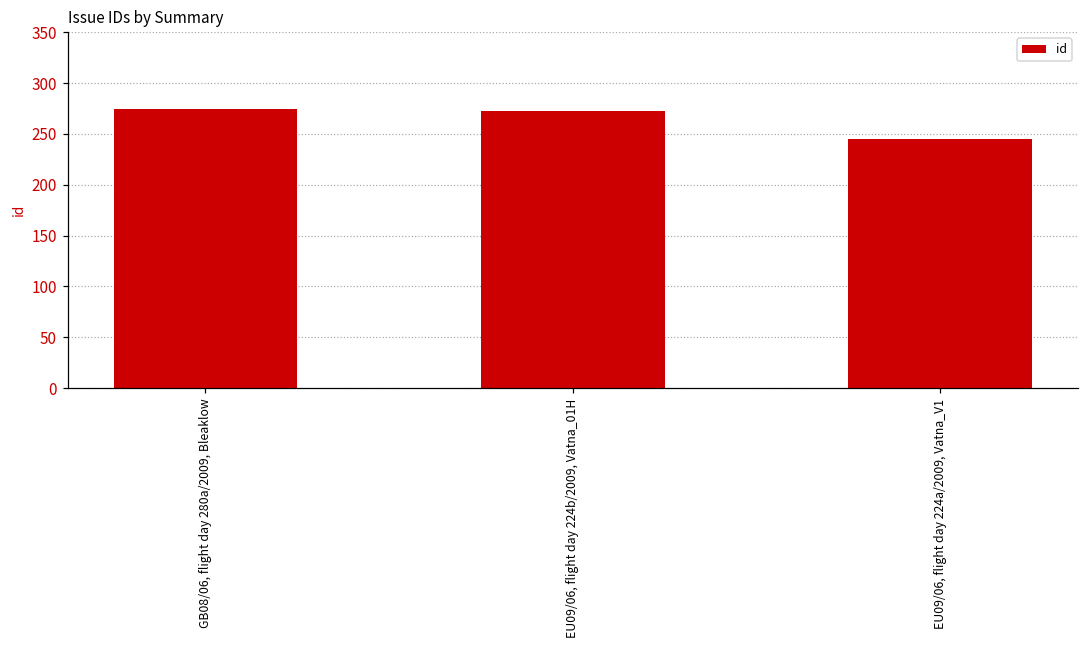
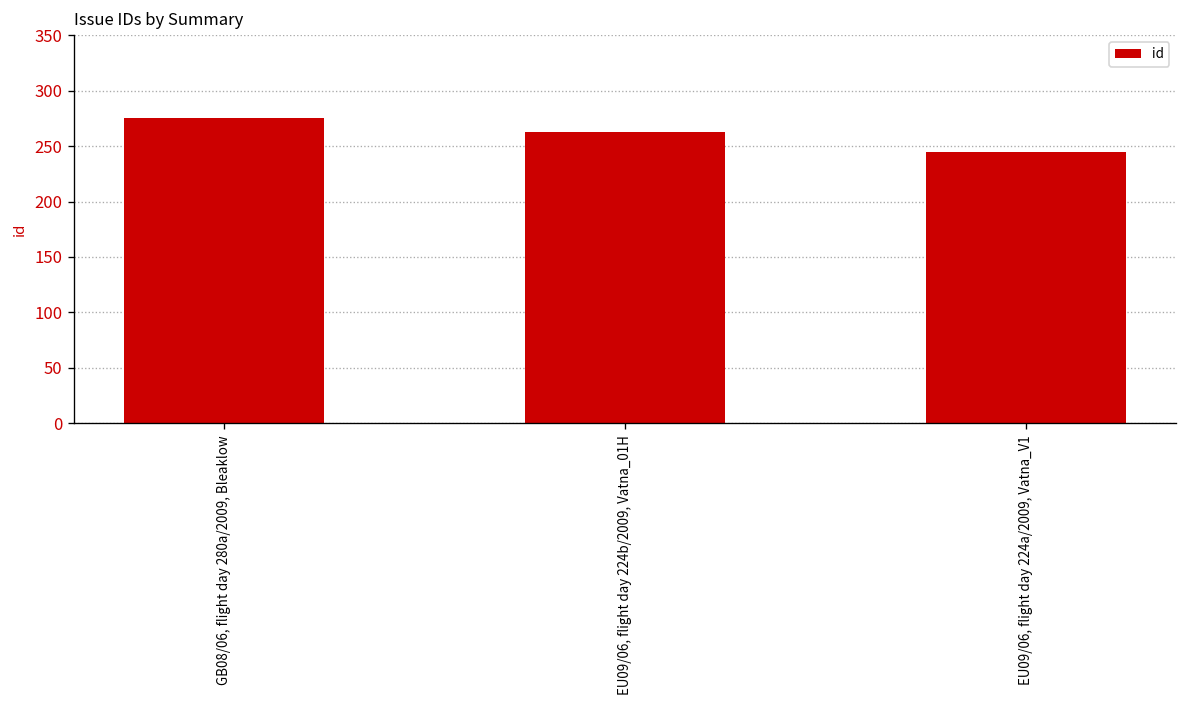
EU09/06, flight day 224b/2009, Vatna_01H: 270 -> 260
